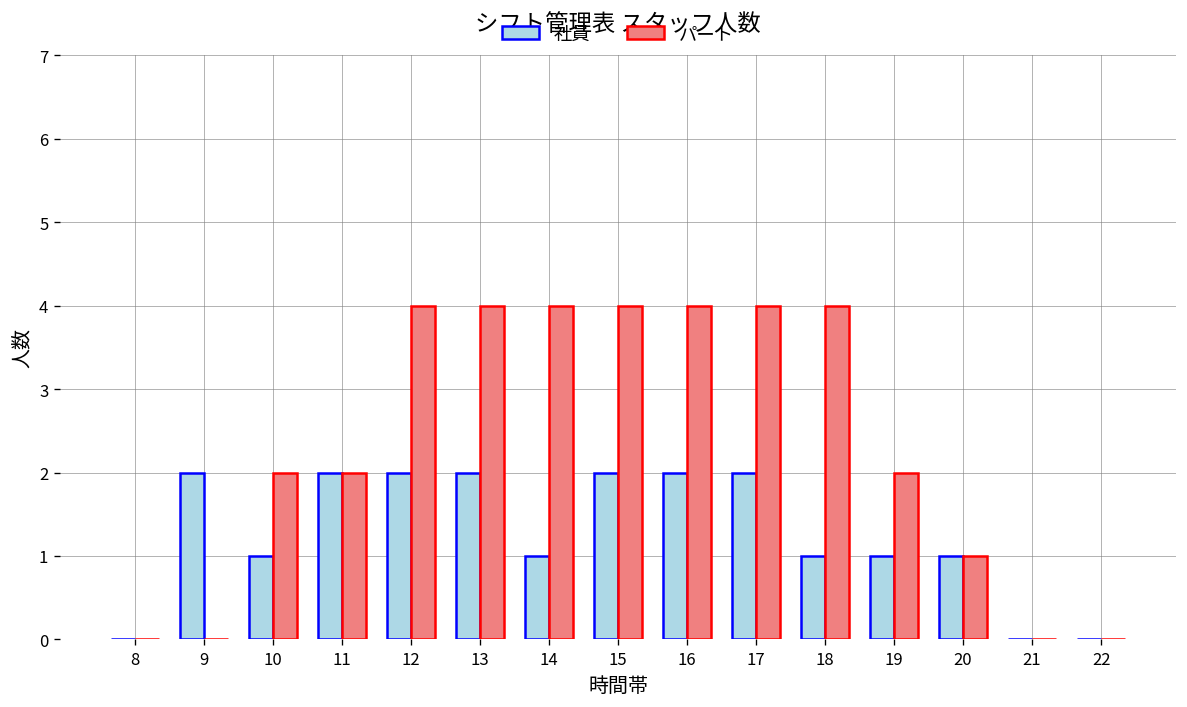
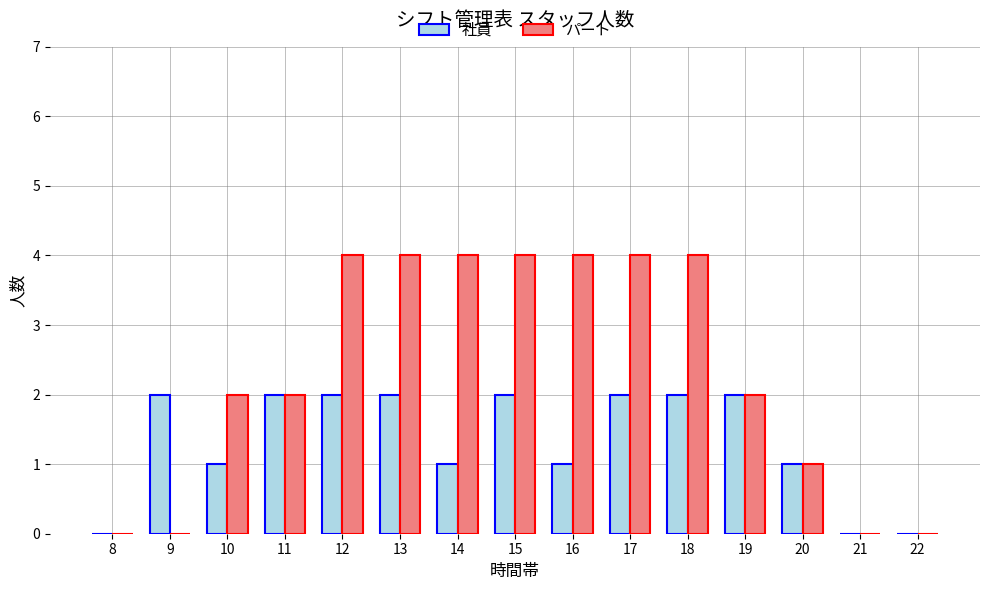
社員, 16: 2 -> 1
社員, 18: 1 -> 2
社員, 19: 1 -> 2
